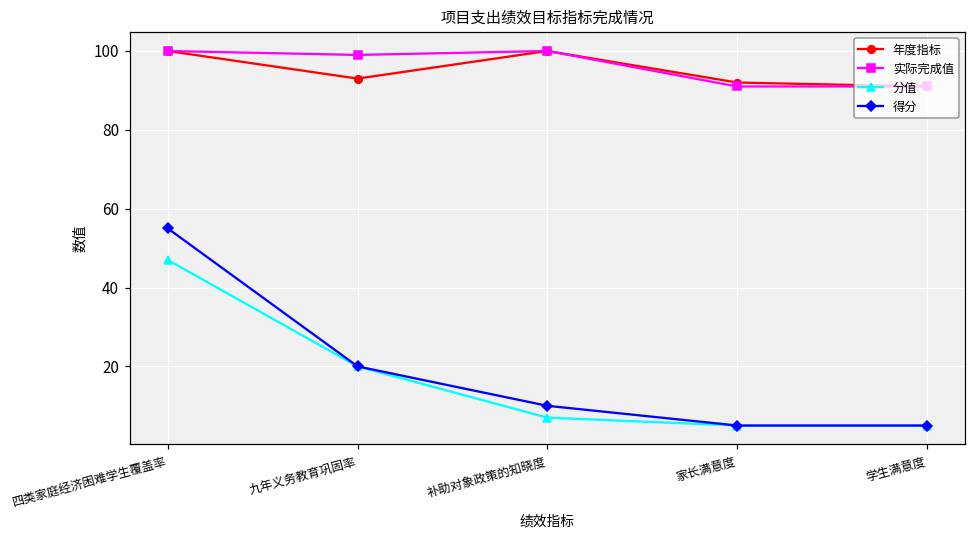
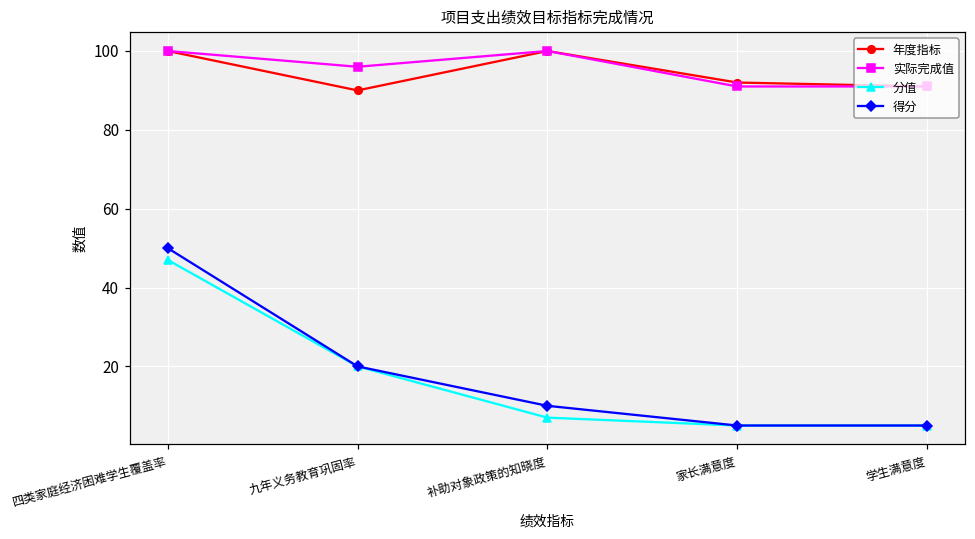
得分, 四类家庭经济困难学生覆盖率: 55 -> 50
年度指标, 九年义务教育巩固率: 93 -> 90
实际完成值, 九年义务教育巩固率: 99 -> 96
